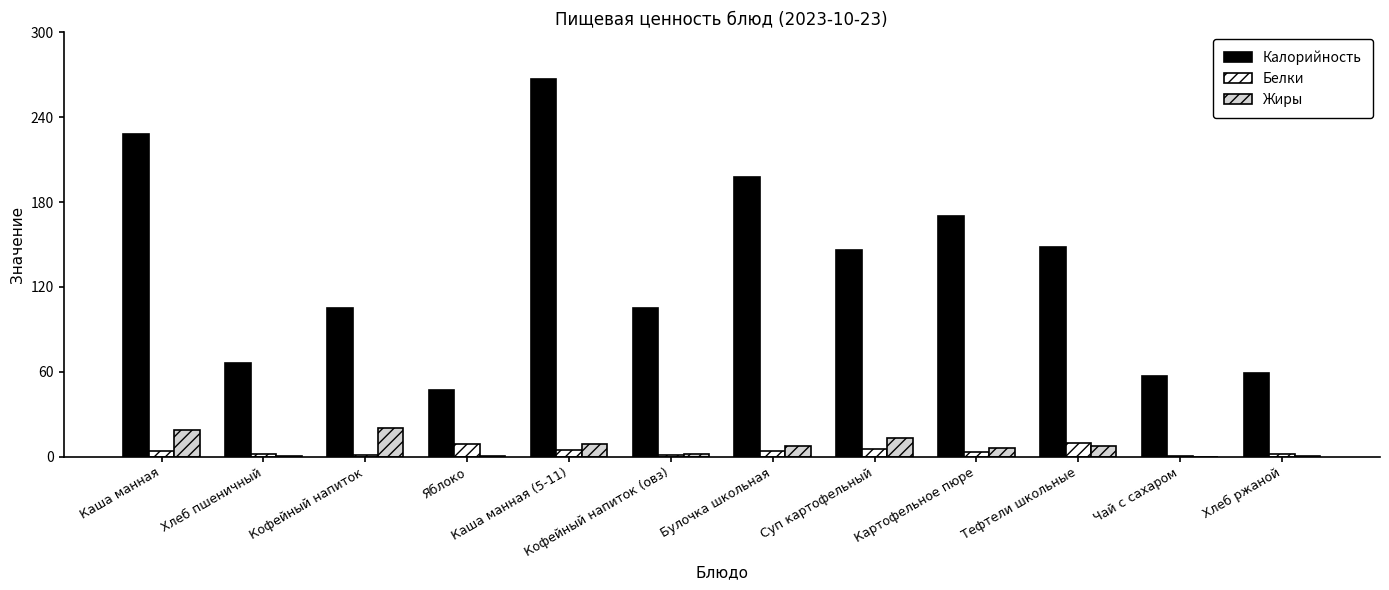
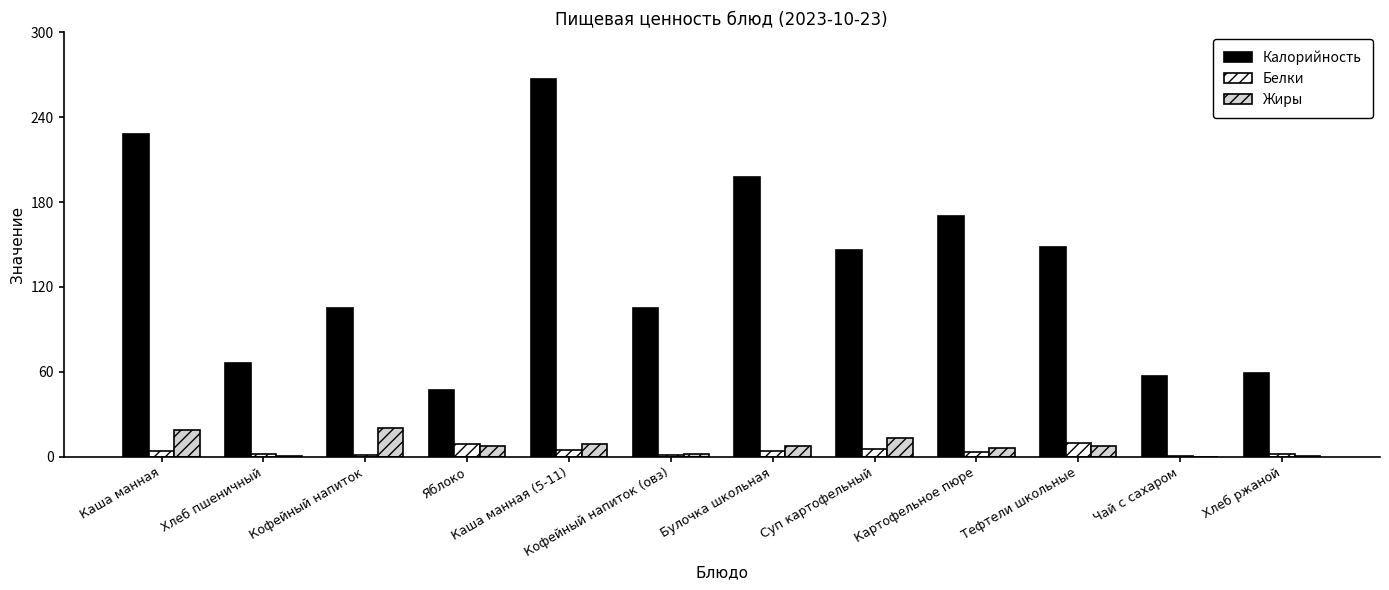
Жиры, Яблоко: 0 -> 8
